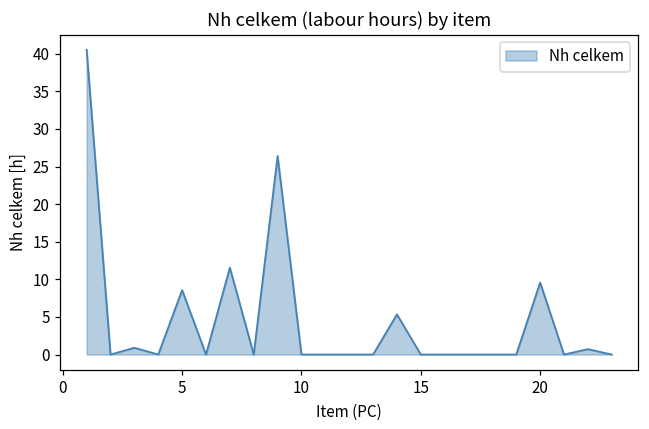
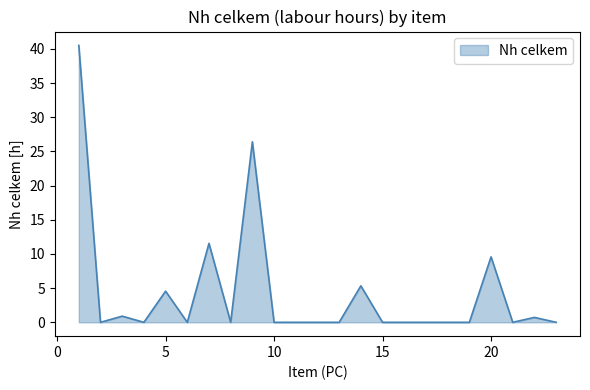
5: 9 -> 5
